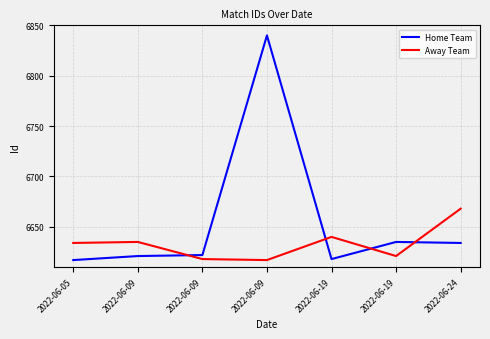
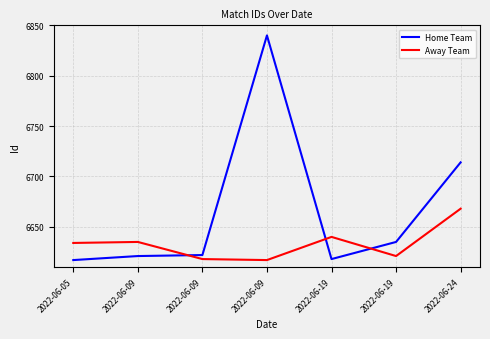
Home Team, 2022-06-24: 6634 -> 6714
